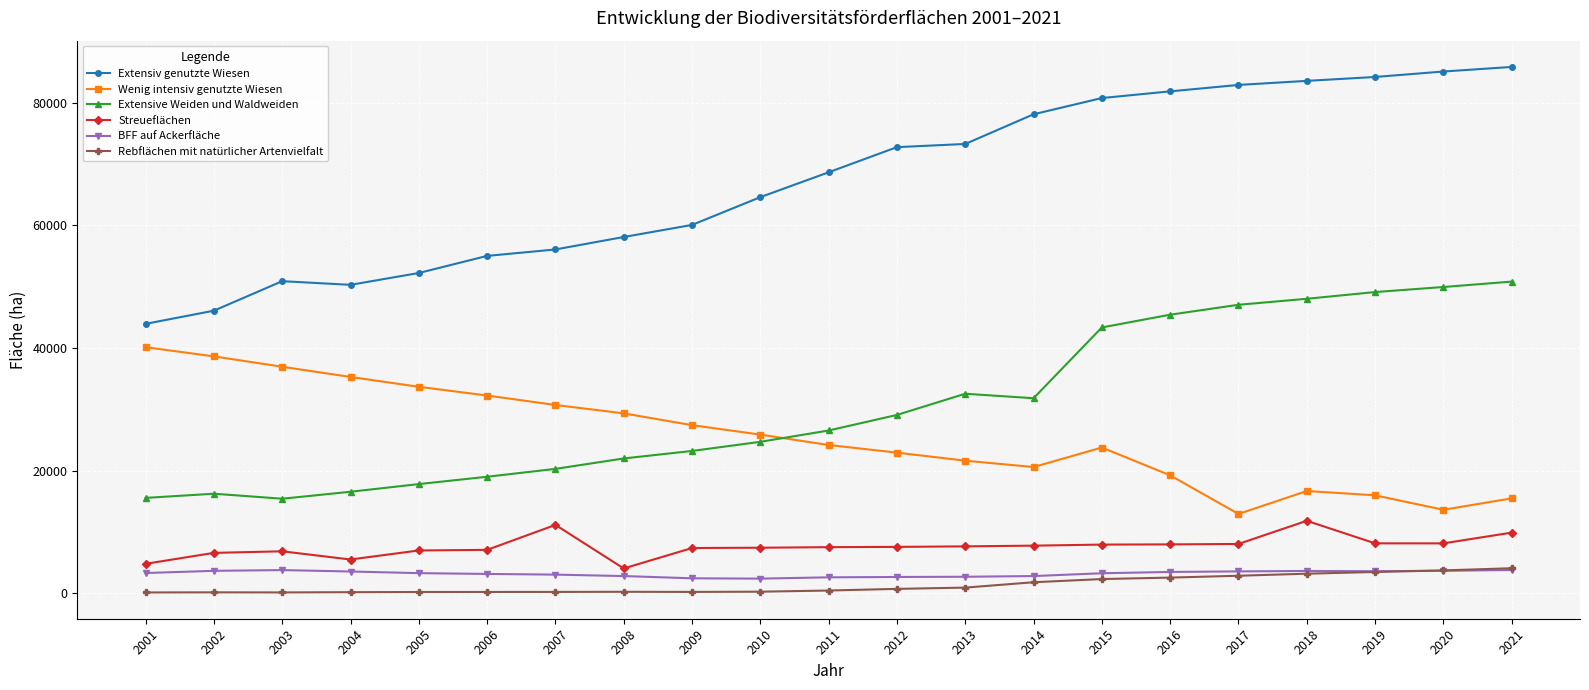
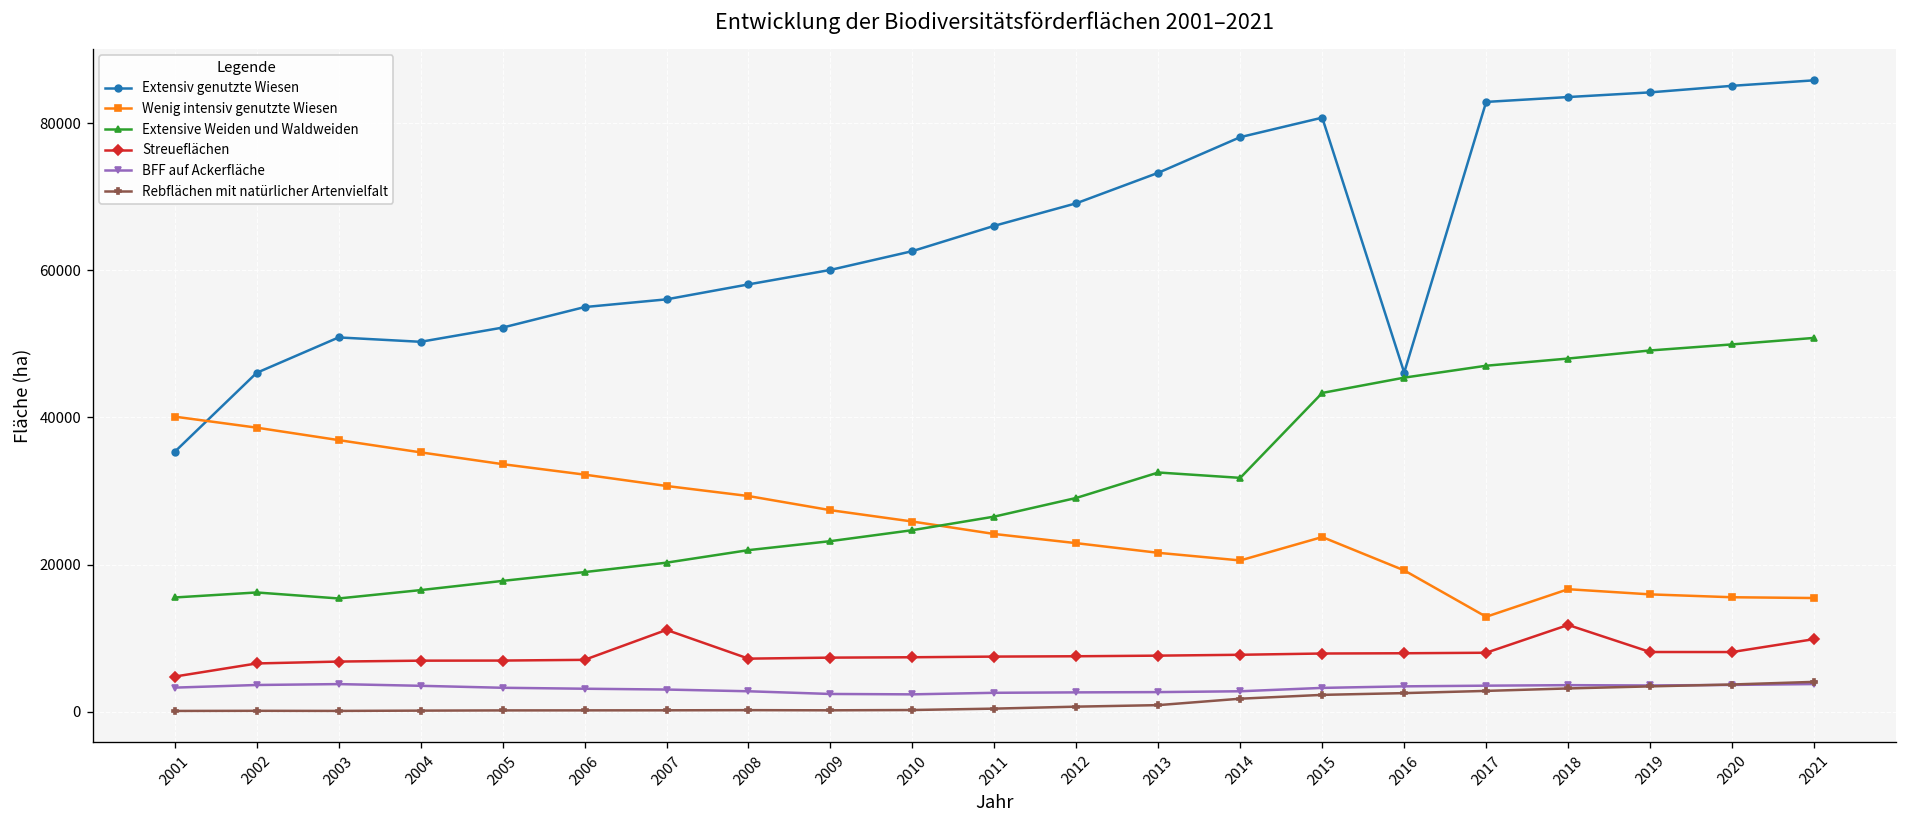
Extensiv genutzte Wiesen, 2001: 44000 -> 35000
Streueflächen, 2004: 5000 -> 7000
Streueflächen, 2008: 4000 -> 7000
Extensiv genutzte Wiesen, 2010: 65000 -> 63000
Extensiv genutzte Wiesen, 2011: 69000 -> 66000
Extensiv genutzte Wiesen, 2012: 73000 -> 69000
Extensiv genutzte Wiesen, 2016: 82000 -> 46000
Wenig intensiv genutzte Wiesen, 2020: 14000 -> 16000
